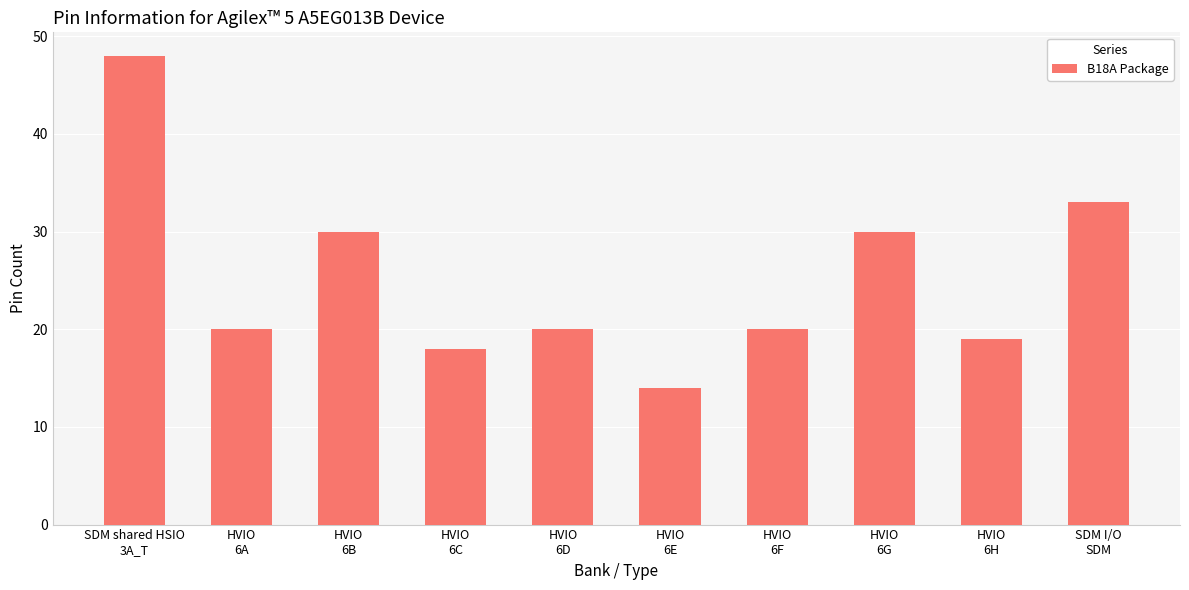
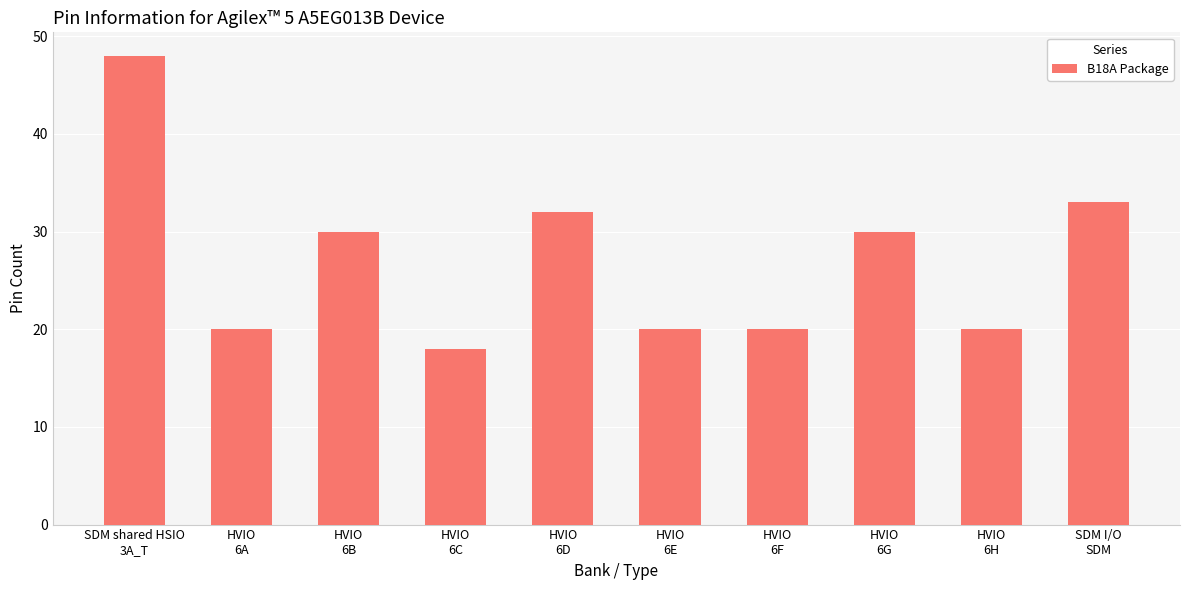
HVIO 6D: 20 -> 32
HVIO 6E: 14 -> 20
HVIO 6H: 19 -> 20
